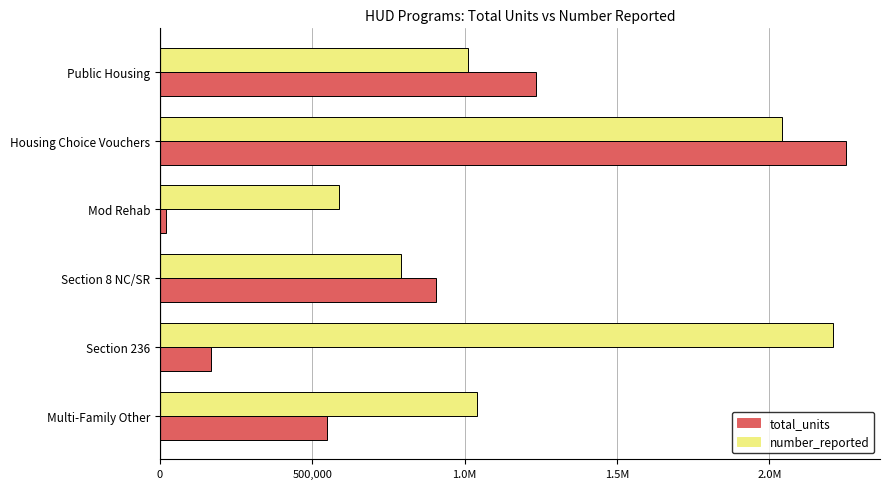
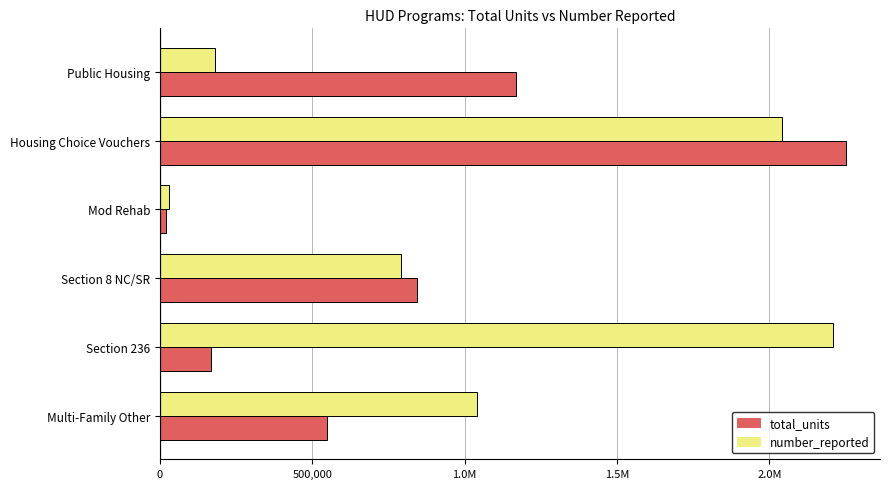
number_reported, Public Housing: 1,010,000 -> 180,000
total_units, Public Housing: 1,230,000 -> 1,170,000
number_reported, Mod Rehab: 590,000 -> 30,000
total_units, Section 8 NC/SR: 900,000 -> 840,000
